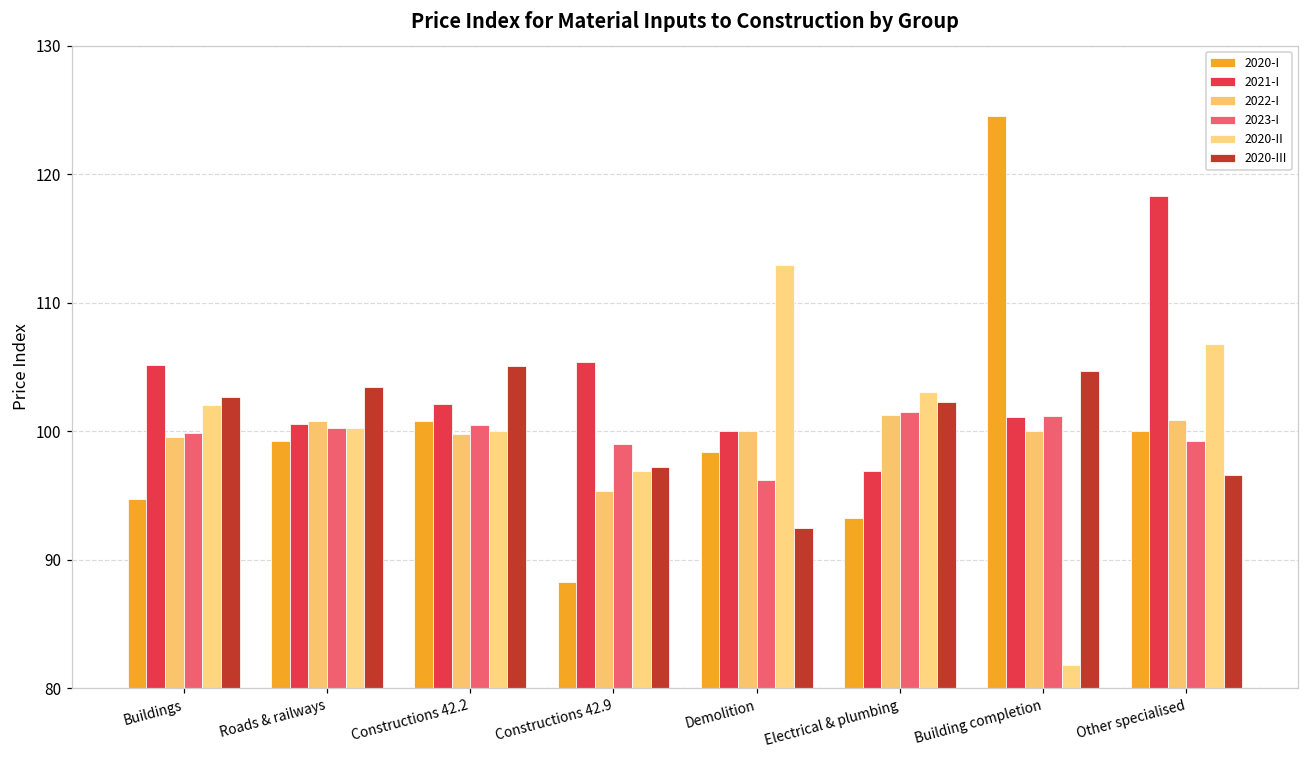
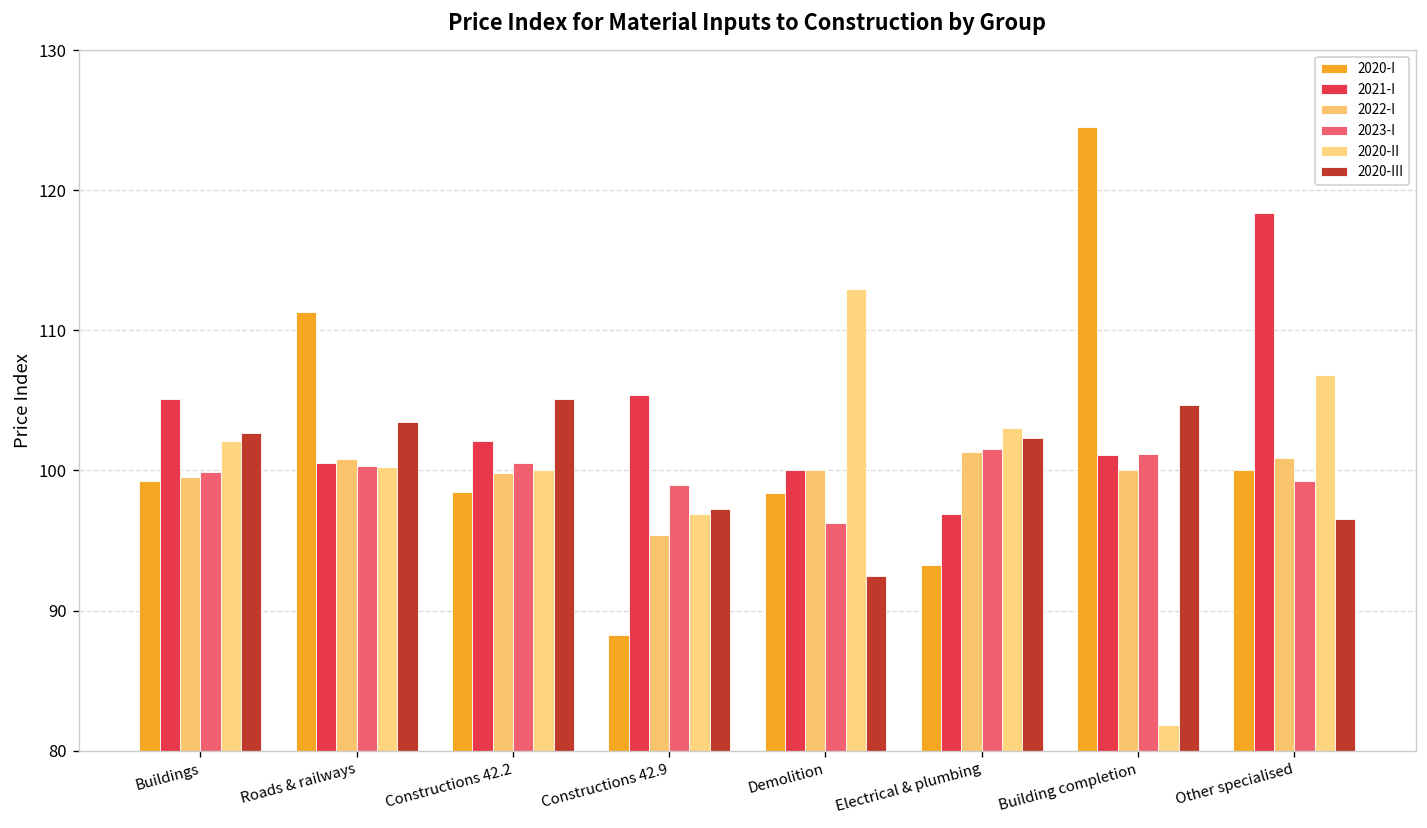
2020-I, Buildings: 94.7 -> 99.2
2020-I, Roads & railways: 99.2 -> 111.3
2020-I, Constructions 42.2: 100.8 -> 98.4
